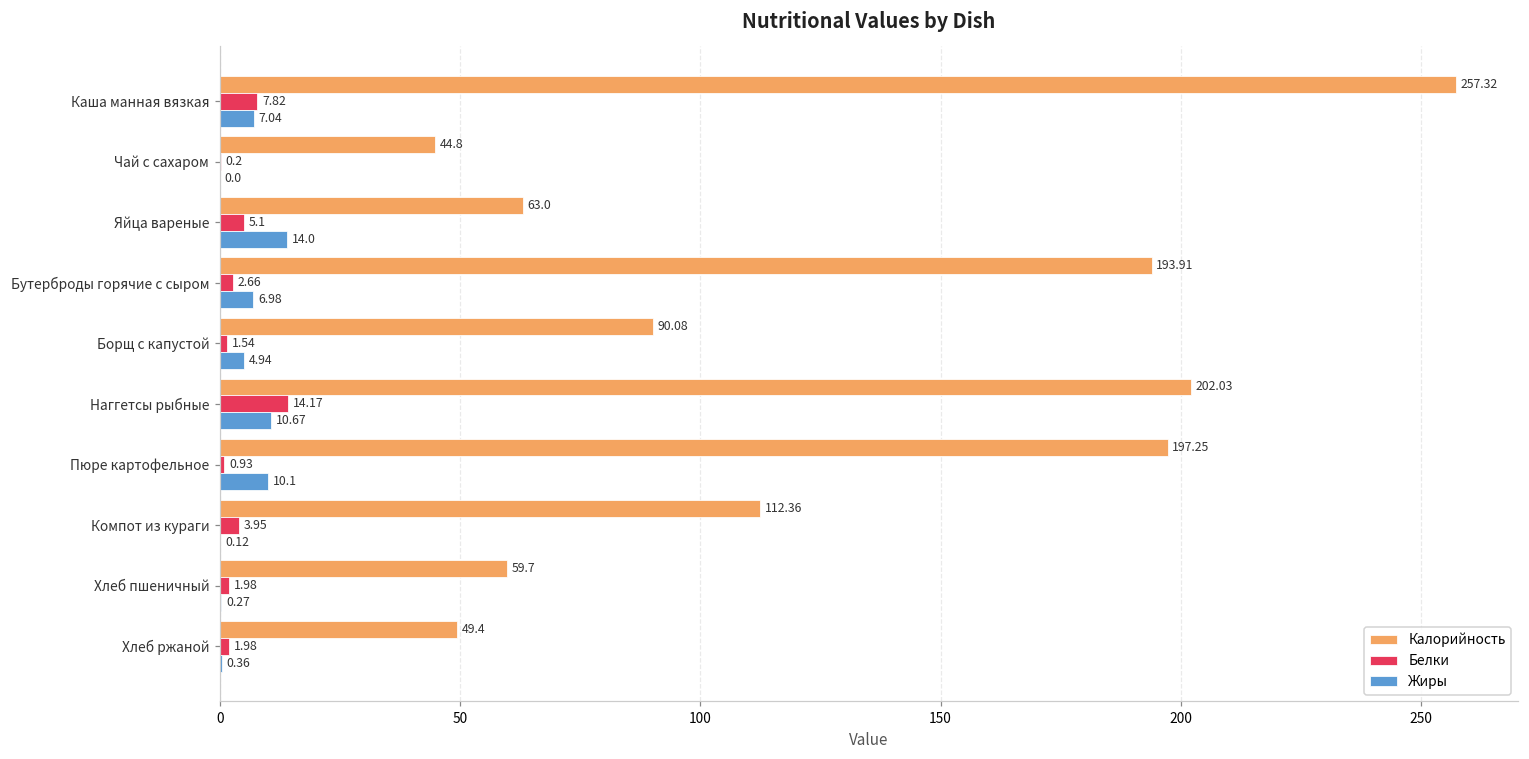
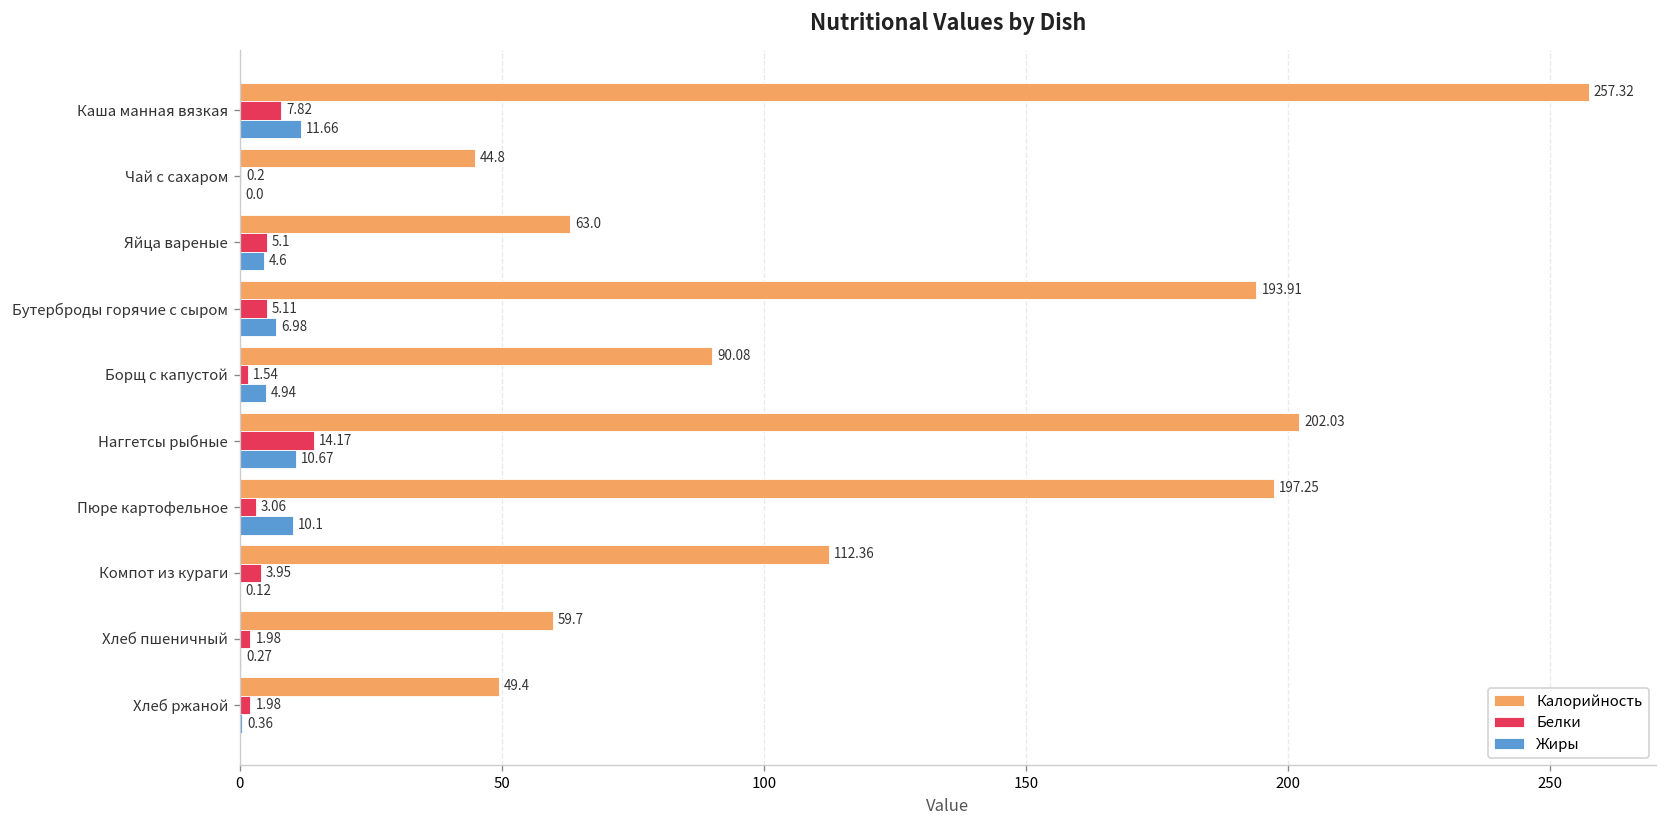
Жиры, Каша манная вязкая: 7.04 -> 11.66
Жиры, Яйца вареные: 14.0 -> 4.6
Белки, Бутерброды горячие с сыром: 2.66 -> 5.11
Белки, Пюре картофельное: 0.93 -> 3.06
